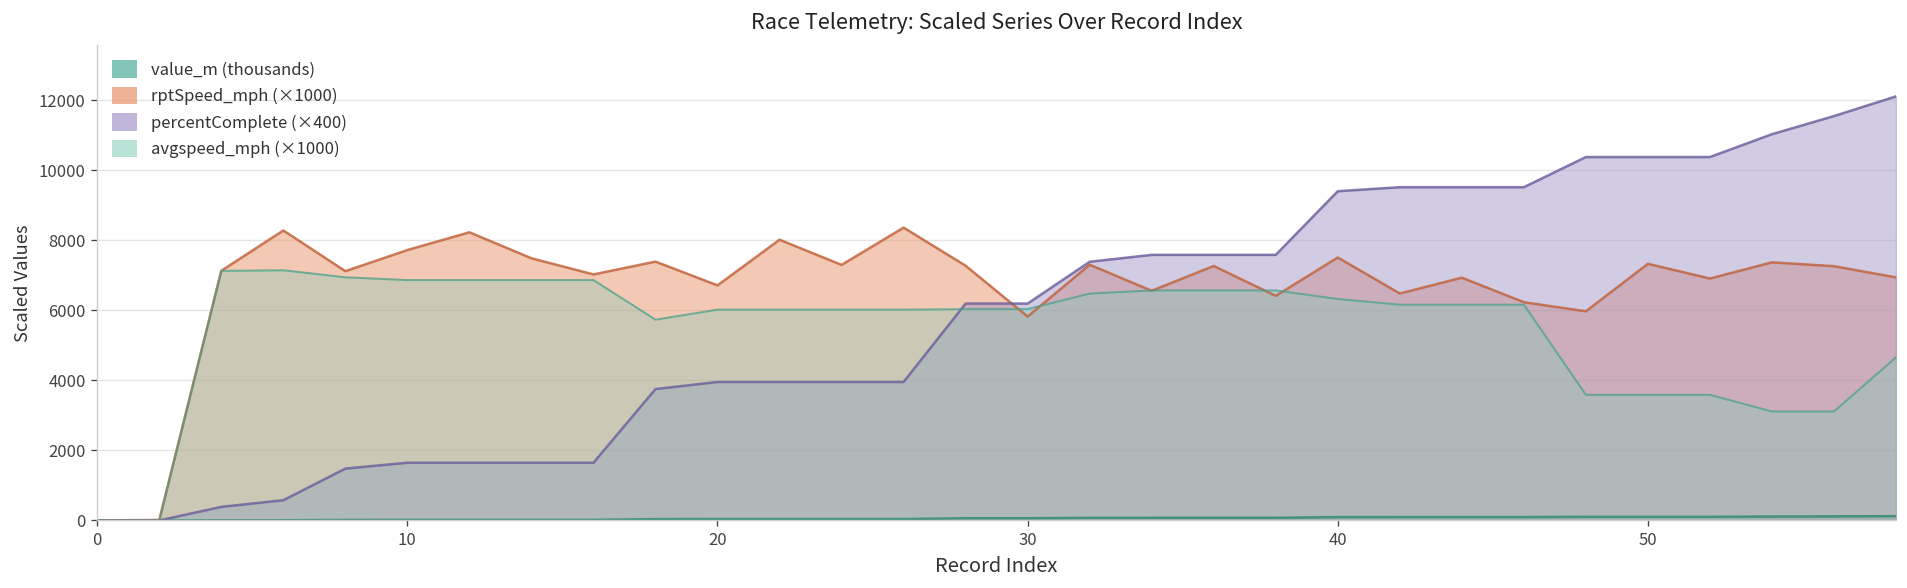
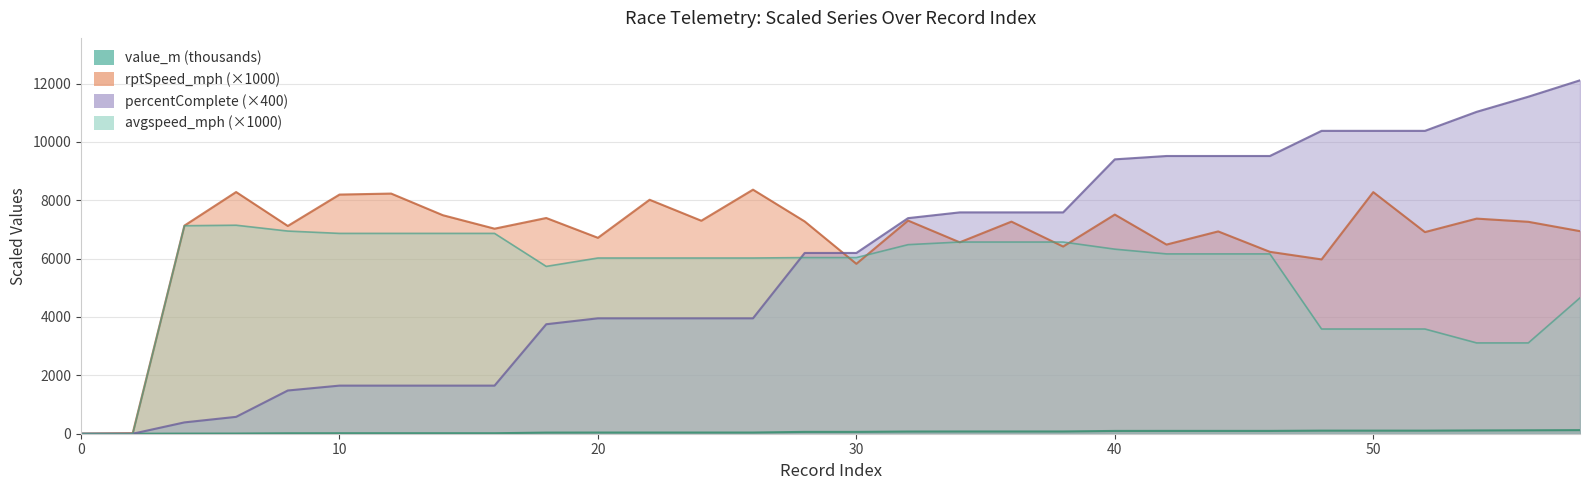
rptSpeed_mph (×1000), 10: 7700 -> 8200
rptSpeed_mph (×1000), 50: 7300 -> 8300
